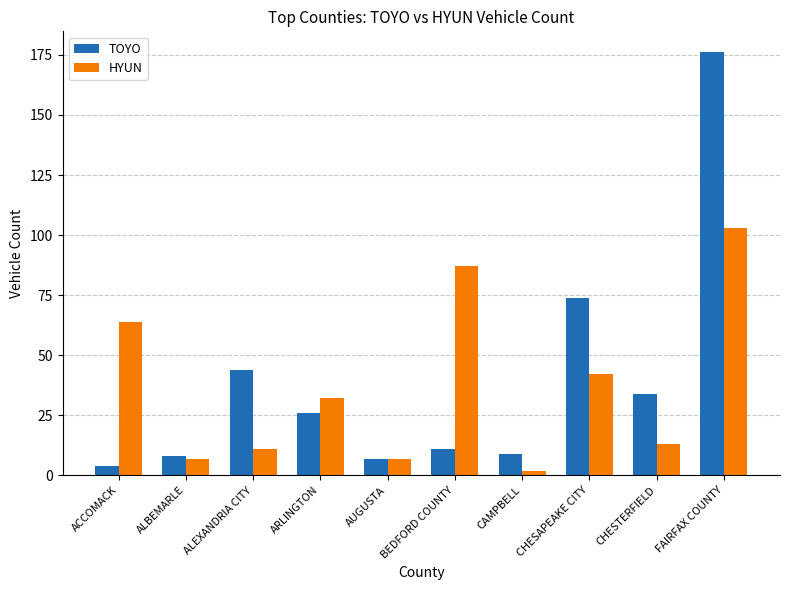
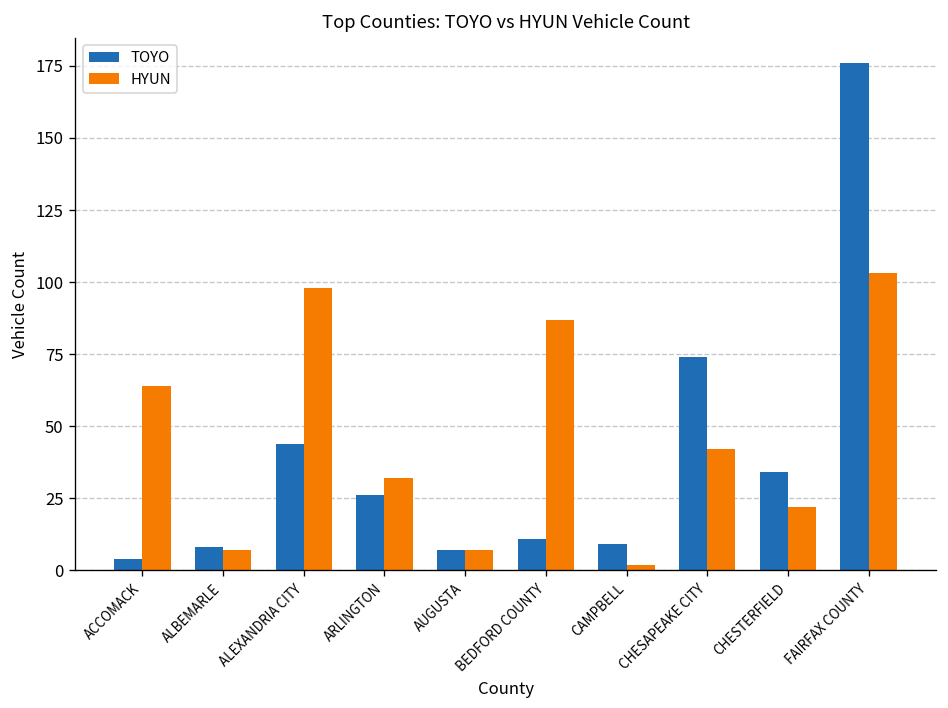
HYUN, ALEXANDRIA CITY: 11 -> 98
HYUN, CHESTERFIELD: 13 -> 22
